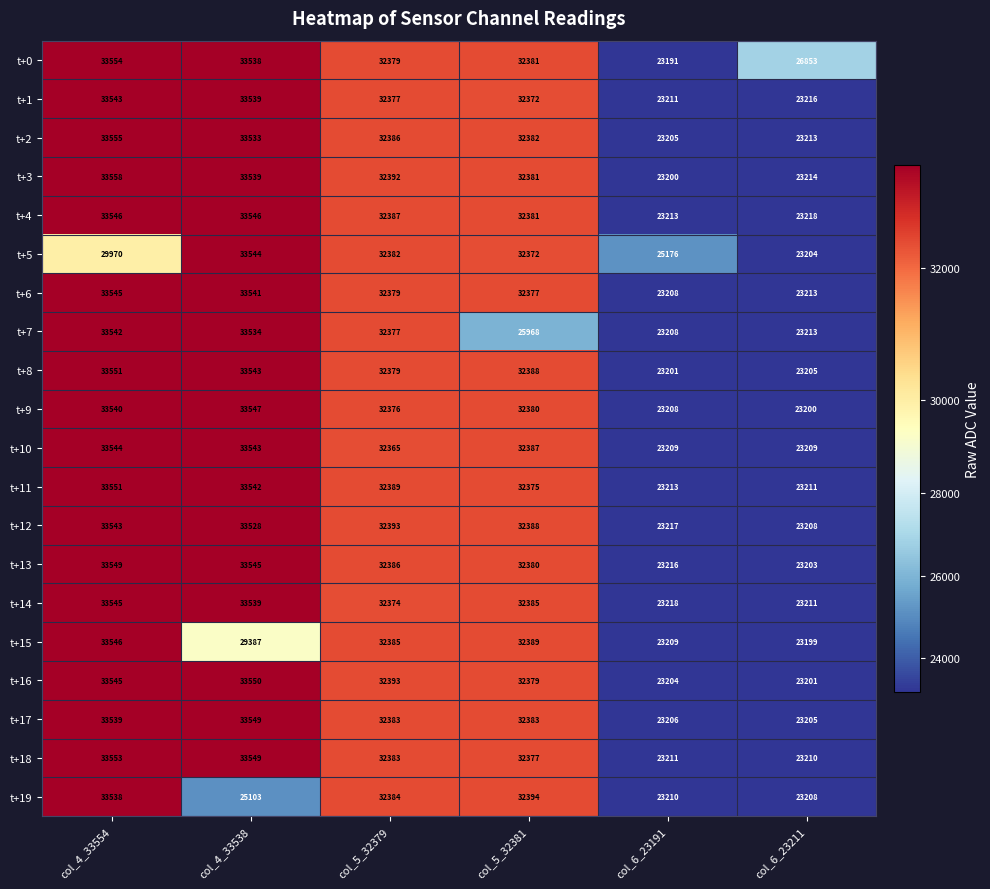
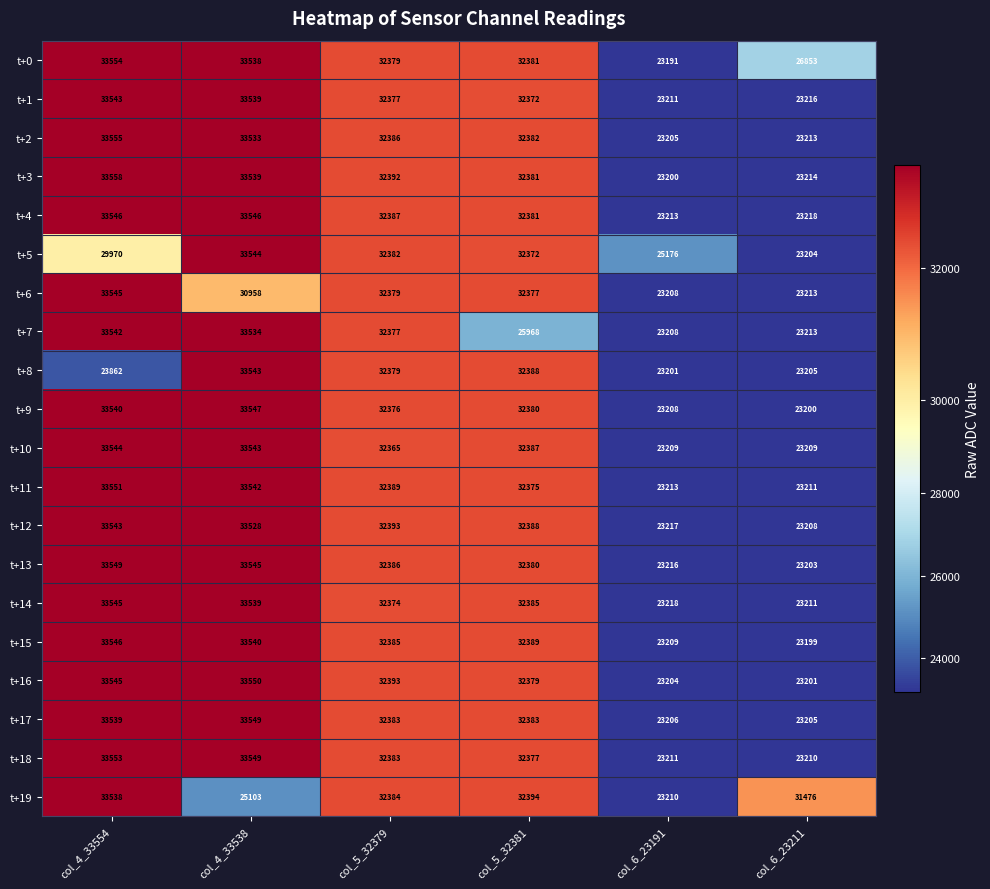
t+6, col_4_33538: 33541 -> 30958
t+8, col_4_33554: 33551 -> 23862
t+15, col_4_33538: 29387 -> 33540
t+19, col_6_23211: 23208 -> 31476
